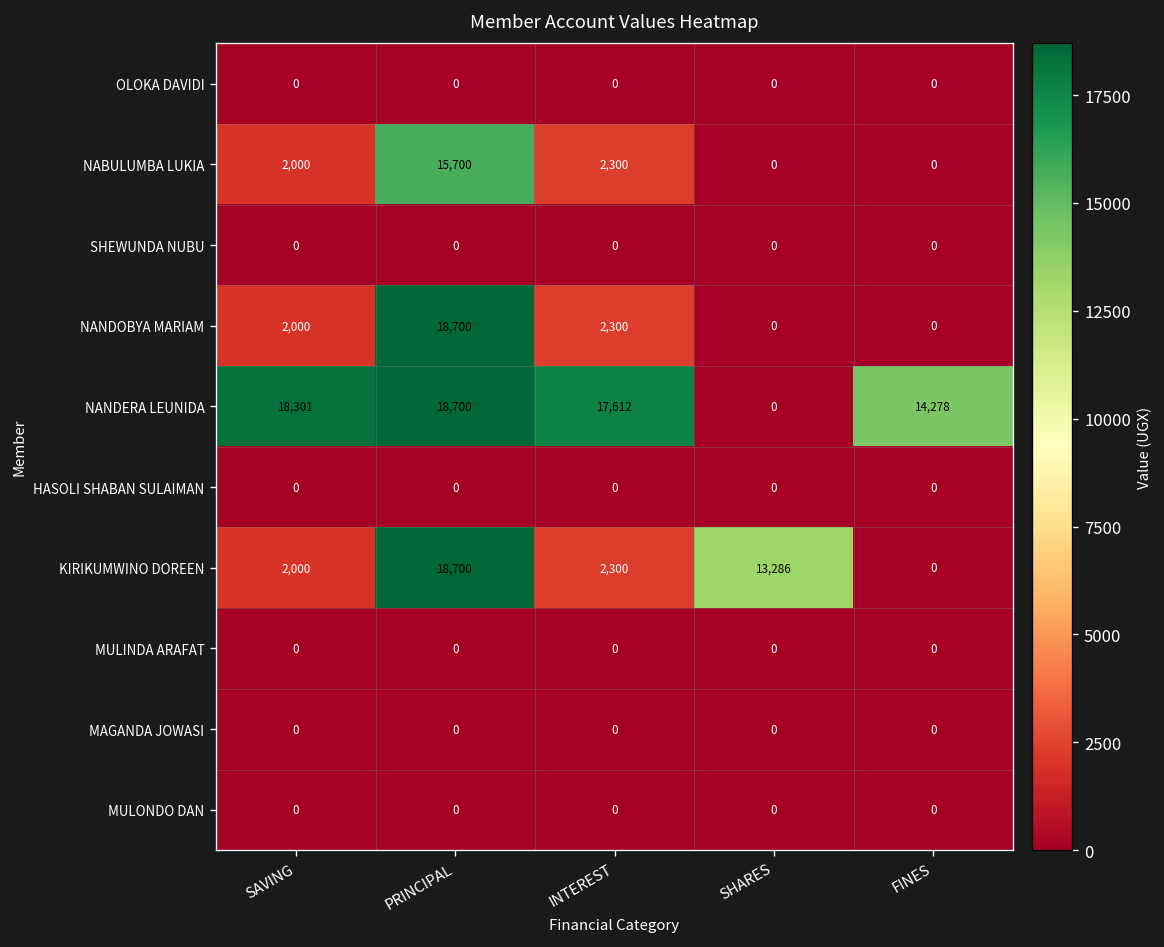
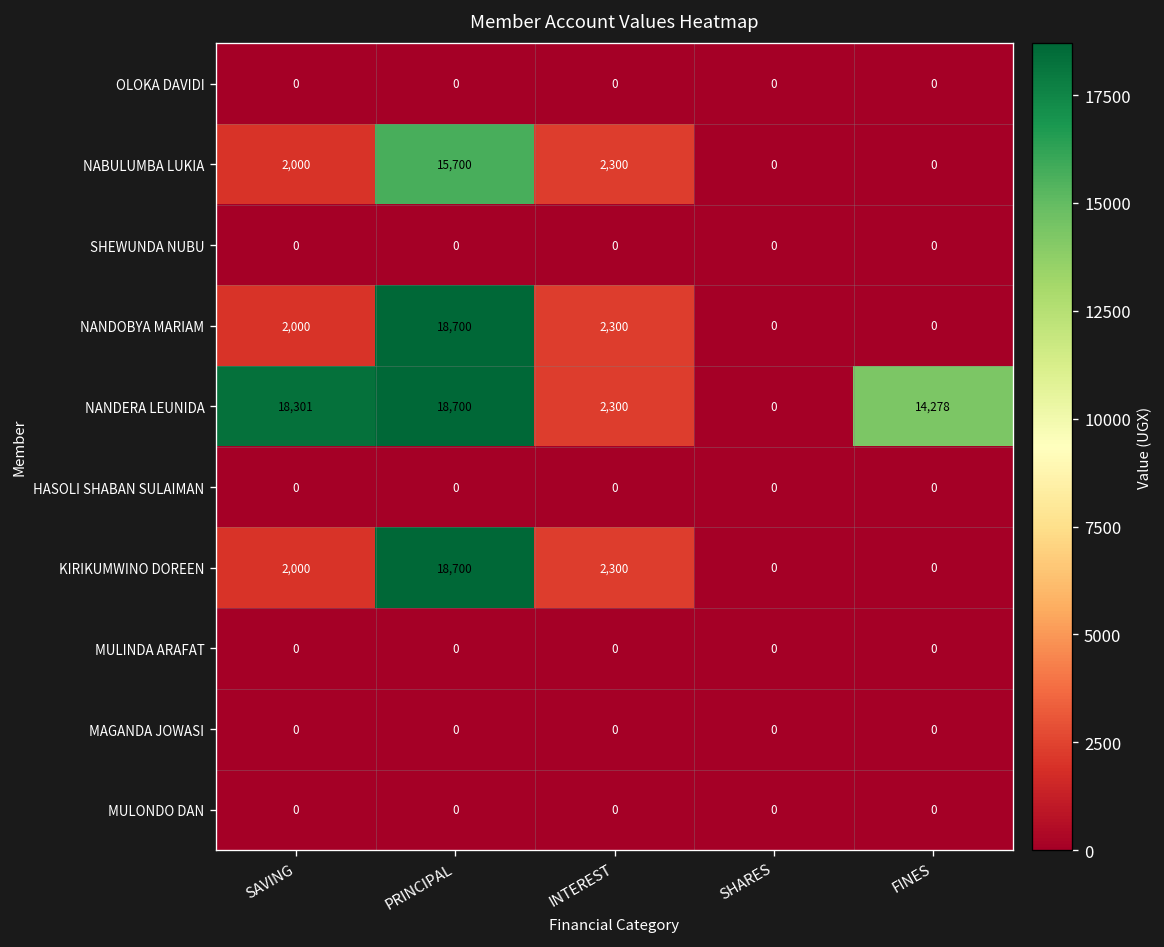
NANDERA LEUNIDA, INTEREST: 17,612 -> 2,300
KIRIKUMWINO DOREEN, SHARES: 13,286 -> 0
